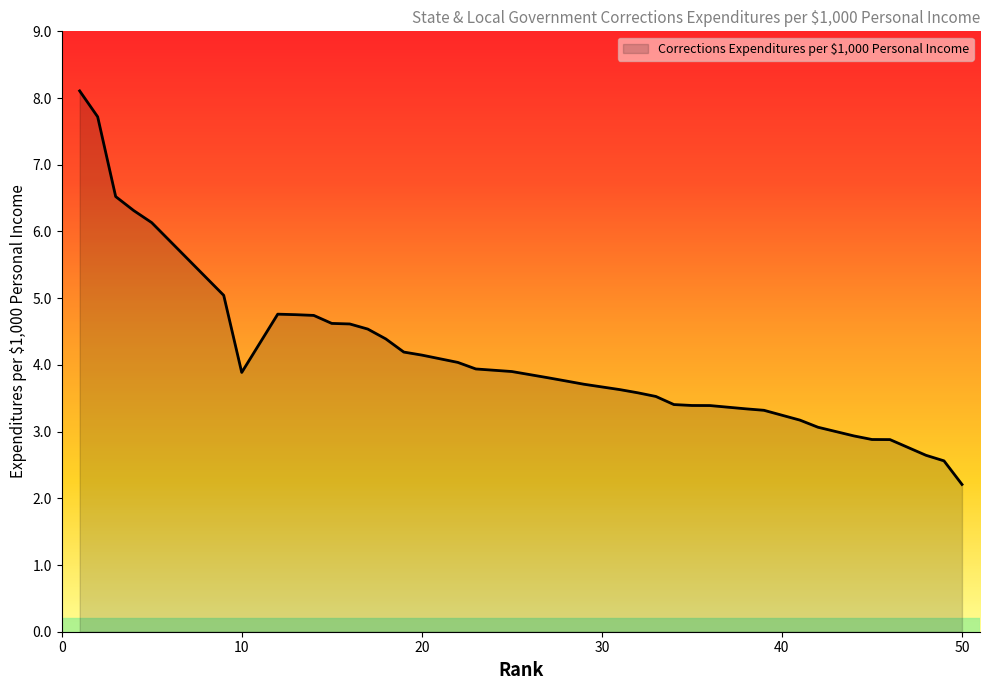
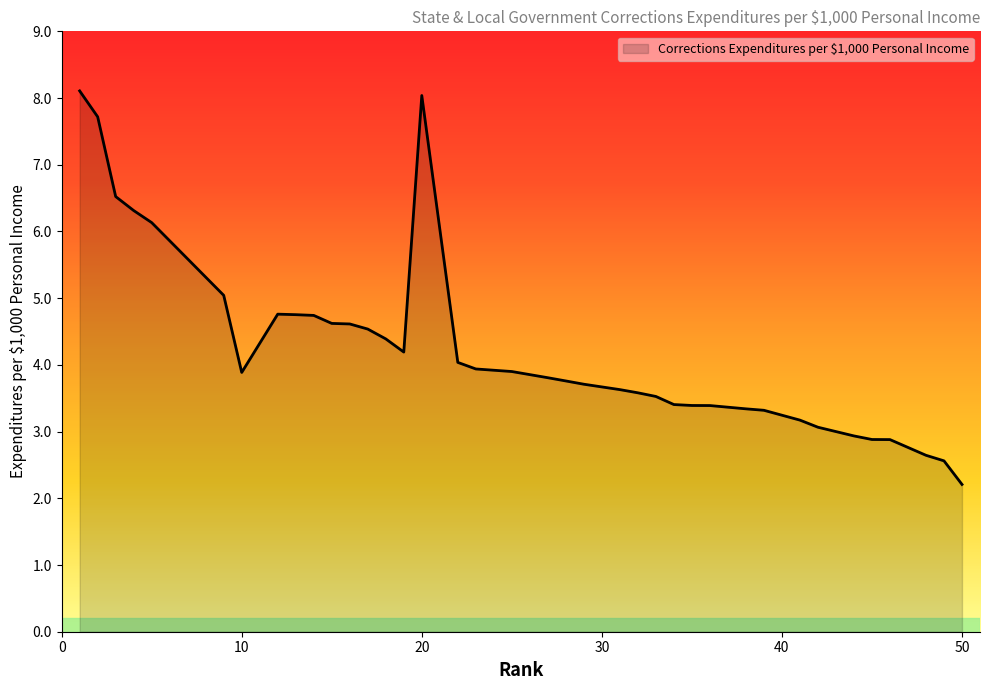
20: 4.1 -> 8.0
